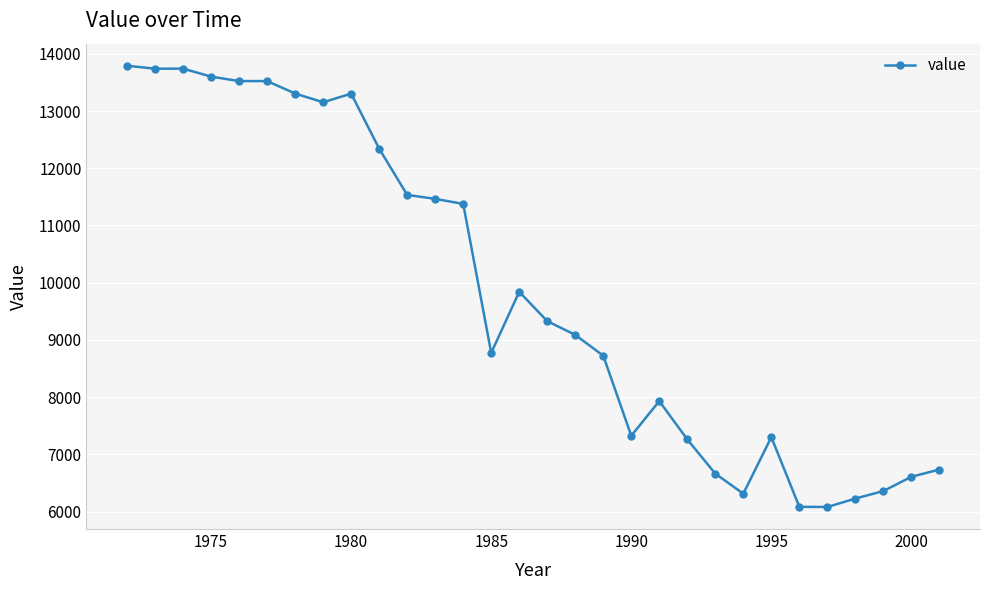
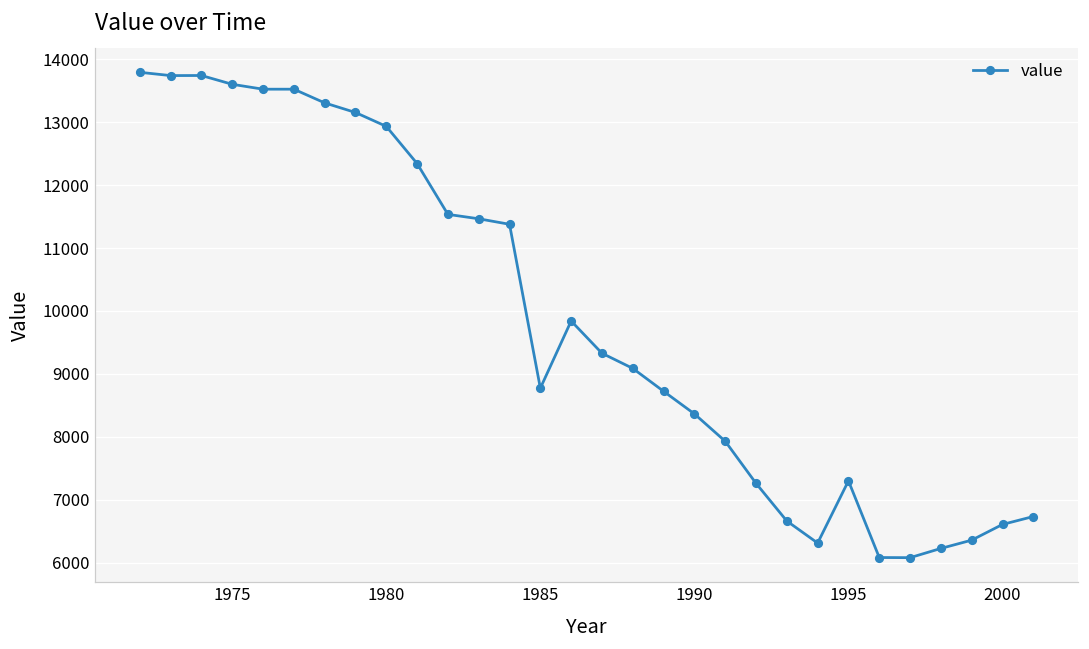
1980: 13300 -> 12900
1990: 7300 -> 8400
